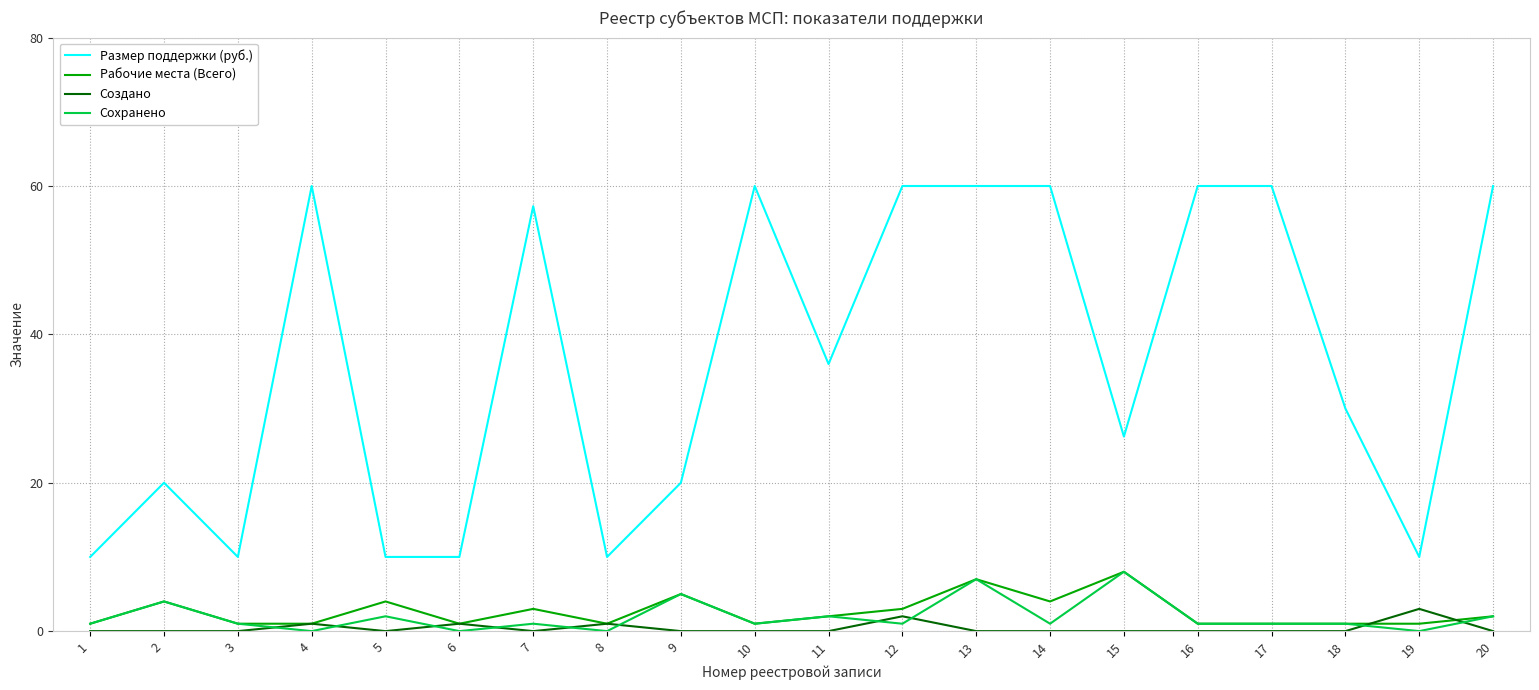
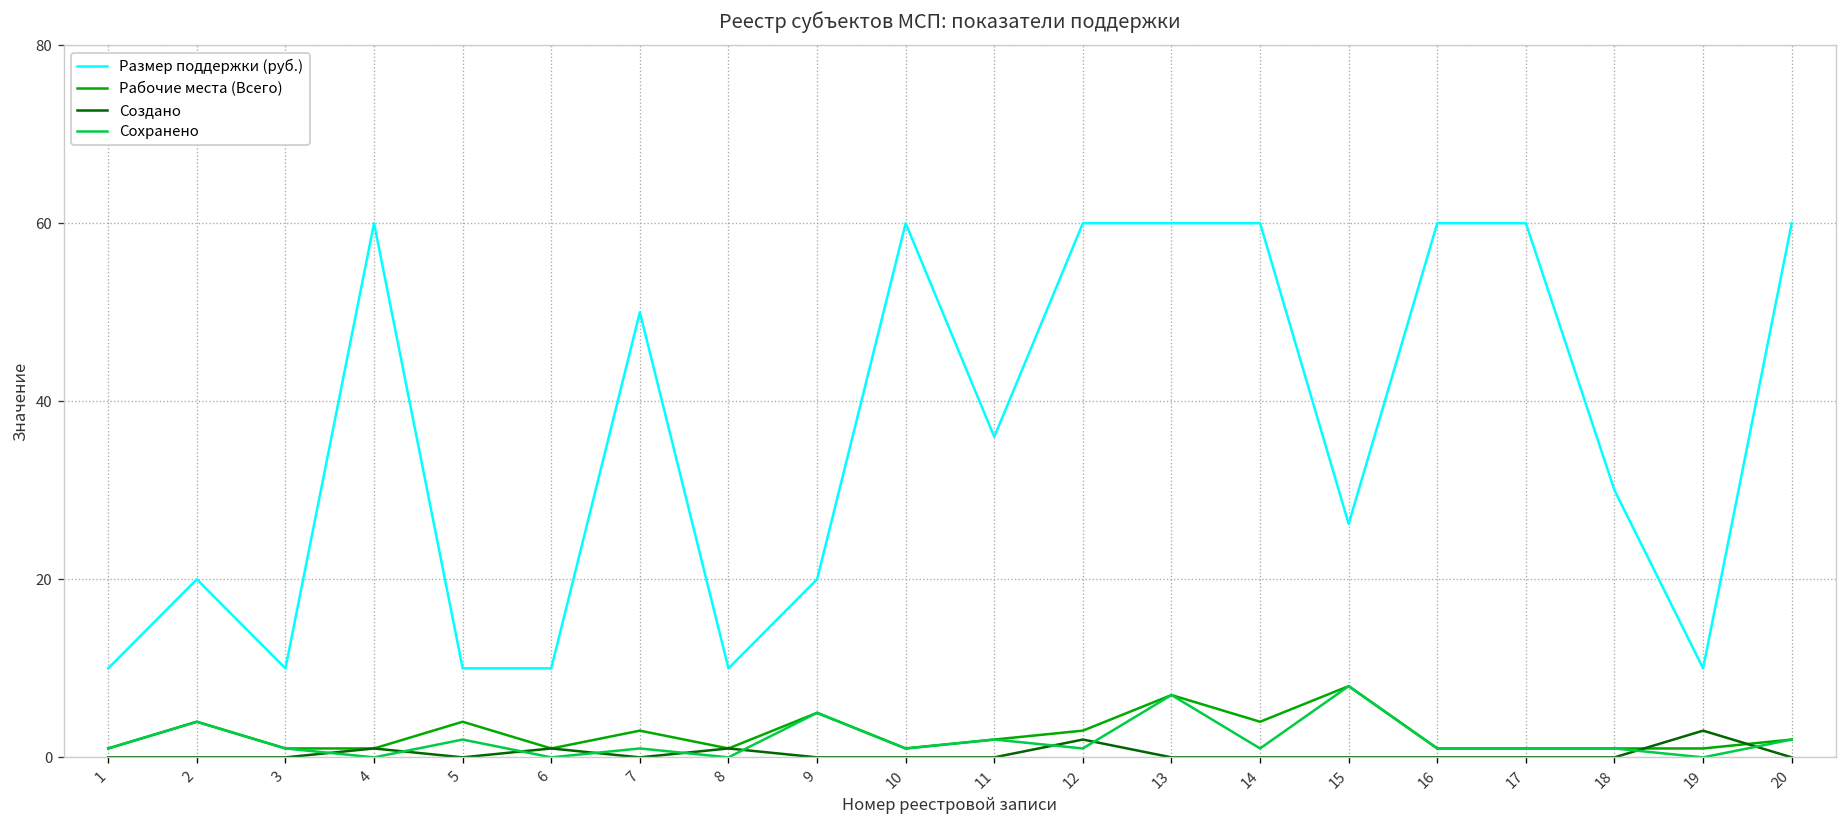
Размер поддержки (руб.), 7: 57 -> 50
